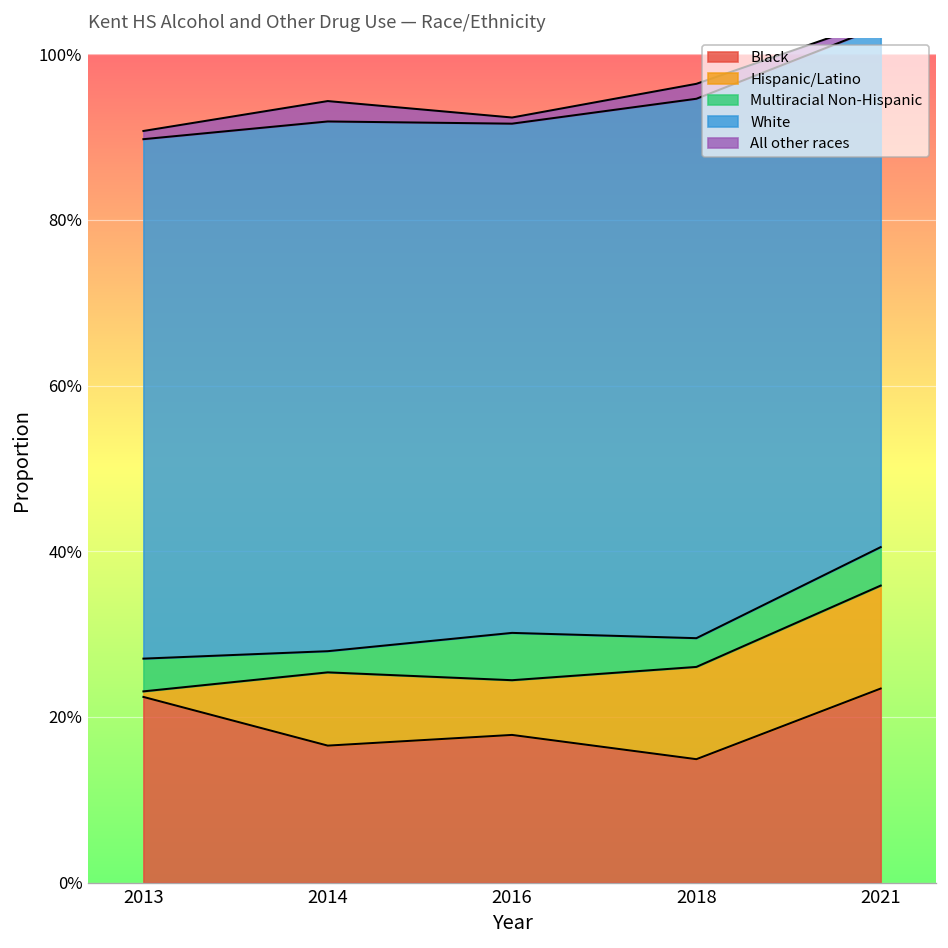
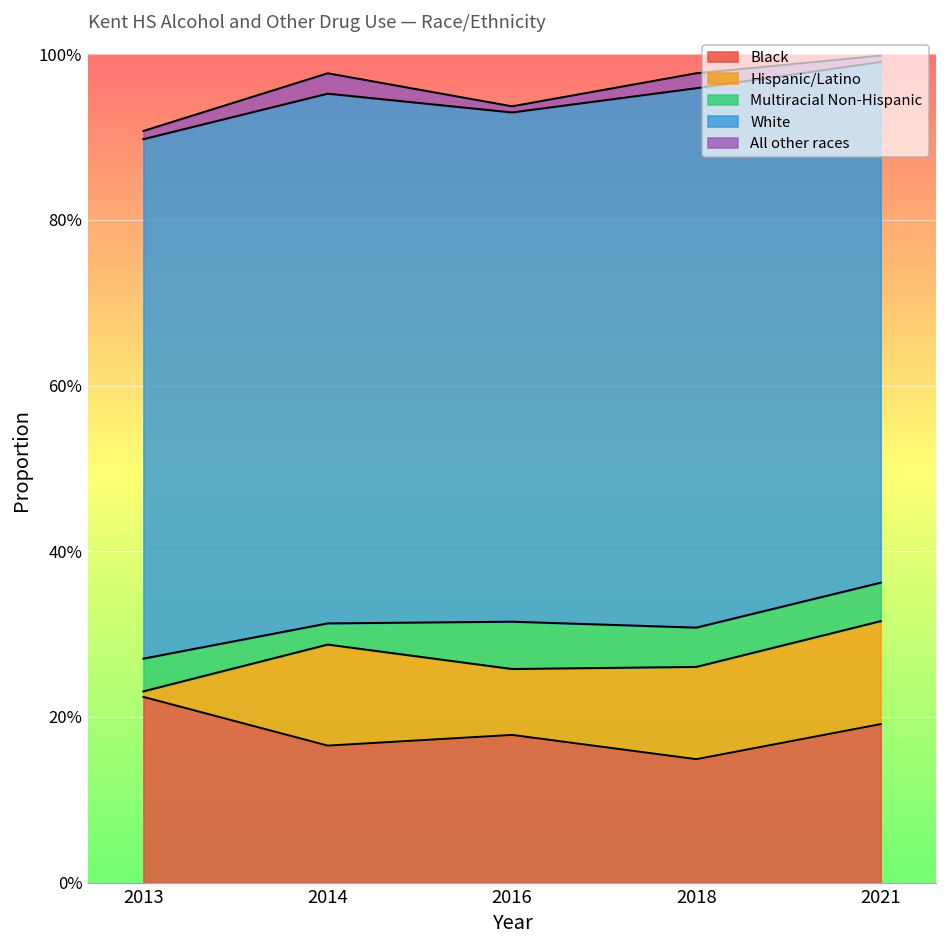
Hispanic/Latino, 2014: 9% -> 12%
Hispanic/Latino, 2016: 7% -> 8%
Multiracial Non-Hispanic, 2018: 3% -> 5%
Black, 2021: 23% -> 19%
